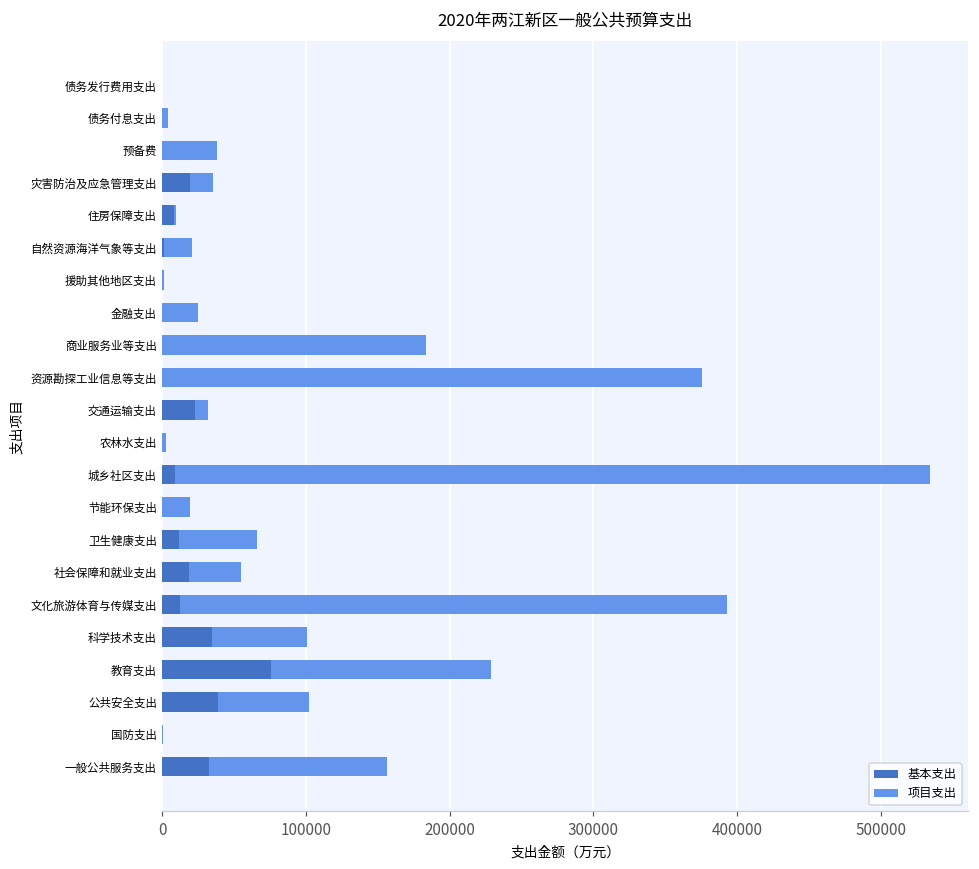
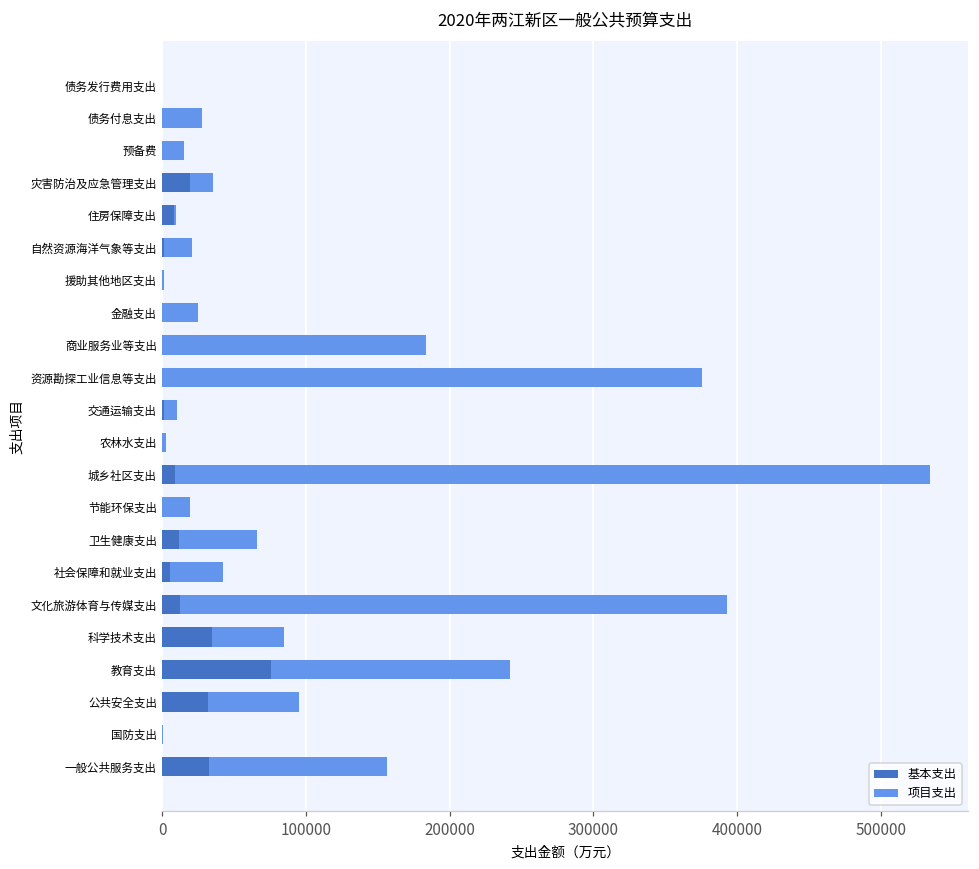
项目支出, 债务付息支出: 4000 -> 28000
项目支出, 预备费: 38000 -> 15000
基本支出, 交通运输支出: 23000 -> 1000
基本支出, 社会保障和就业支出: 19000 -> 6000
项目支出, 科学技术支出: 66000 -> 50000
项目支出, 教育支出: 153000 -> 167000
基本支出, 公共安全支出: 39000 -> 31000
